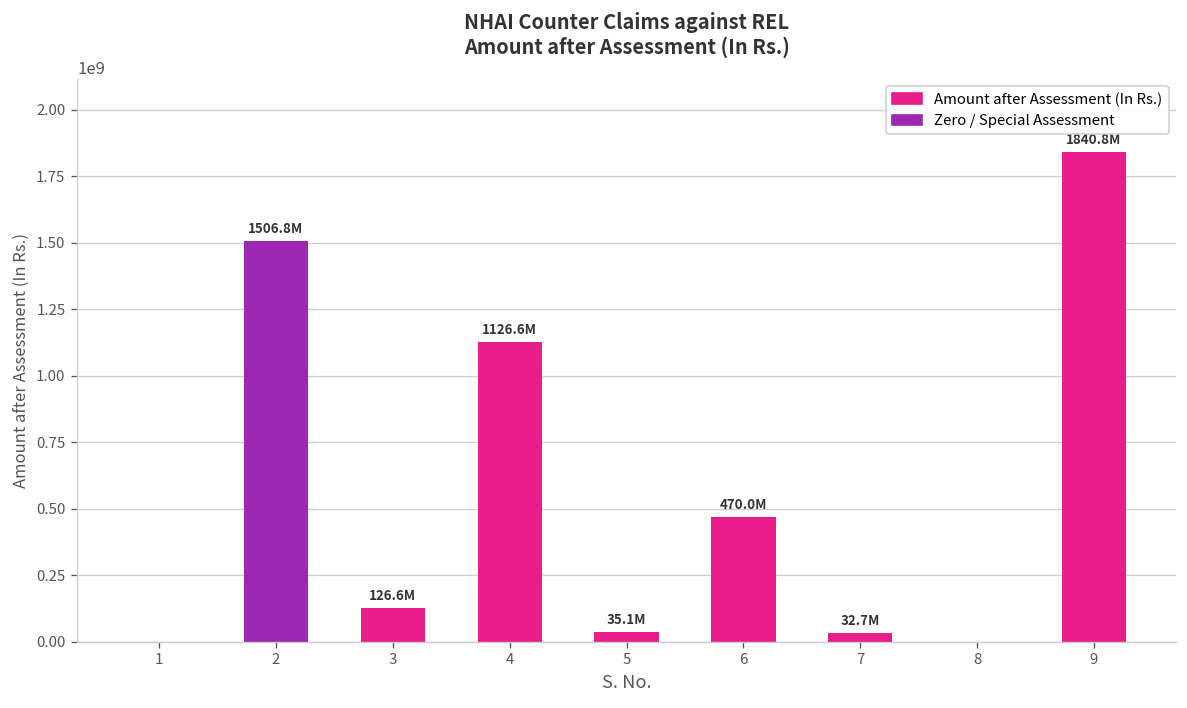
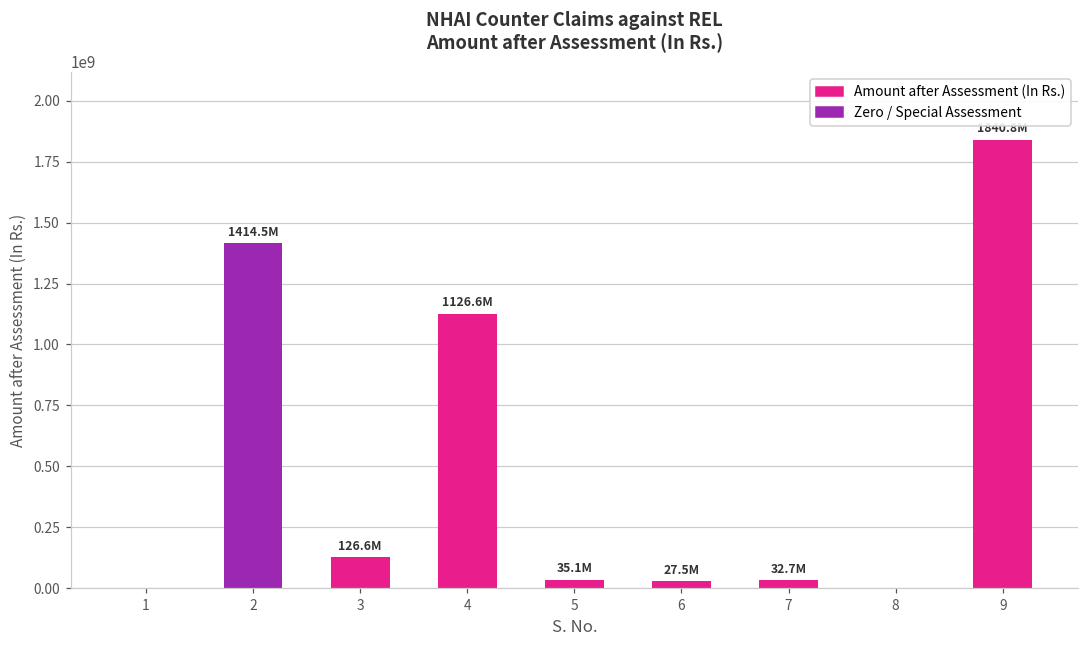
2: 1506.8M -> 1414.5M
6: 470.0M -> 27.5M
